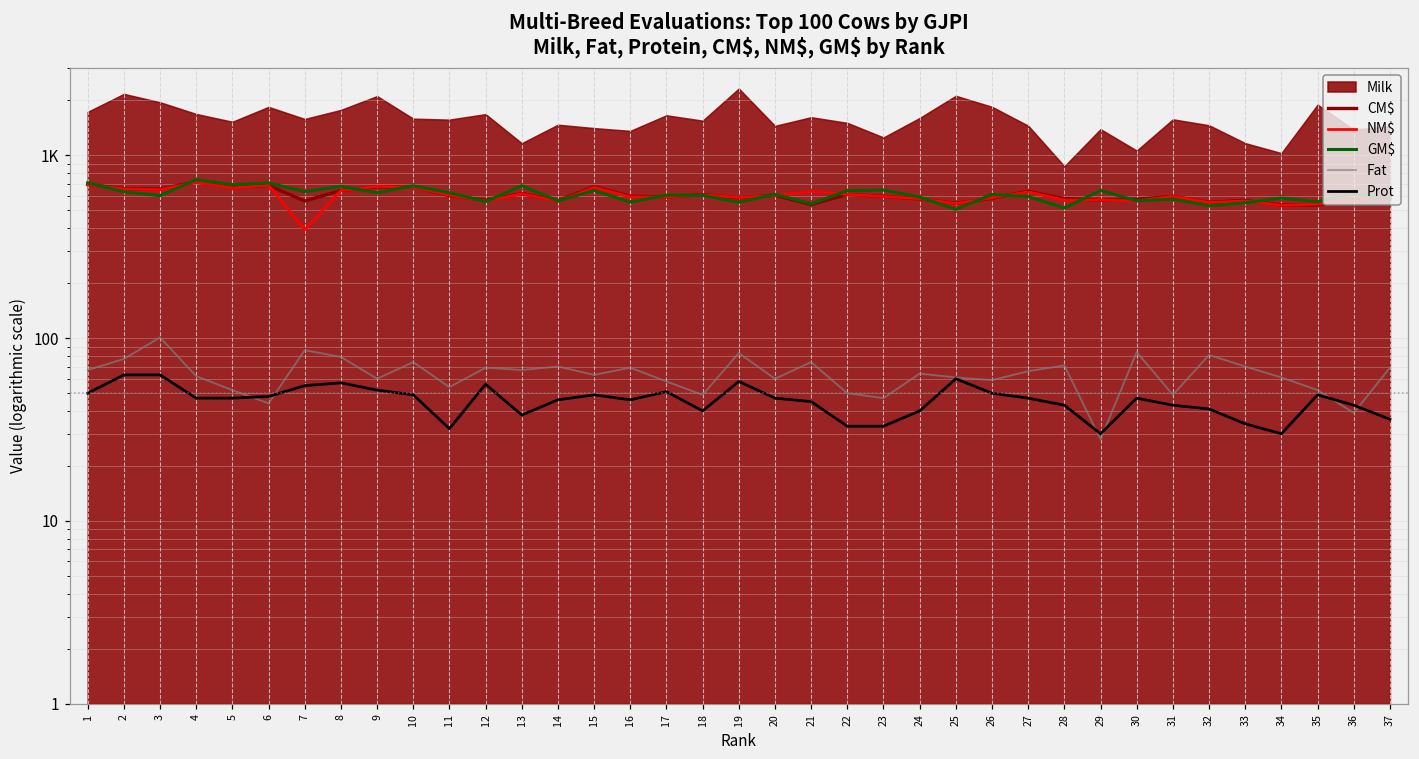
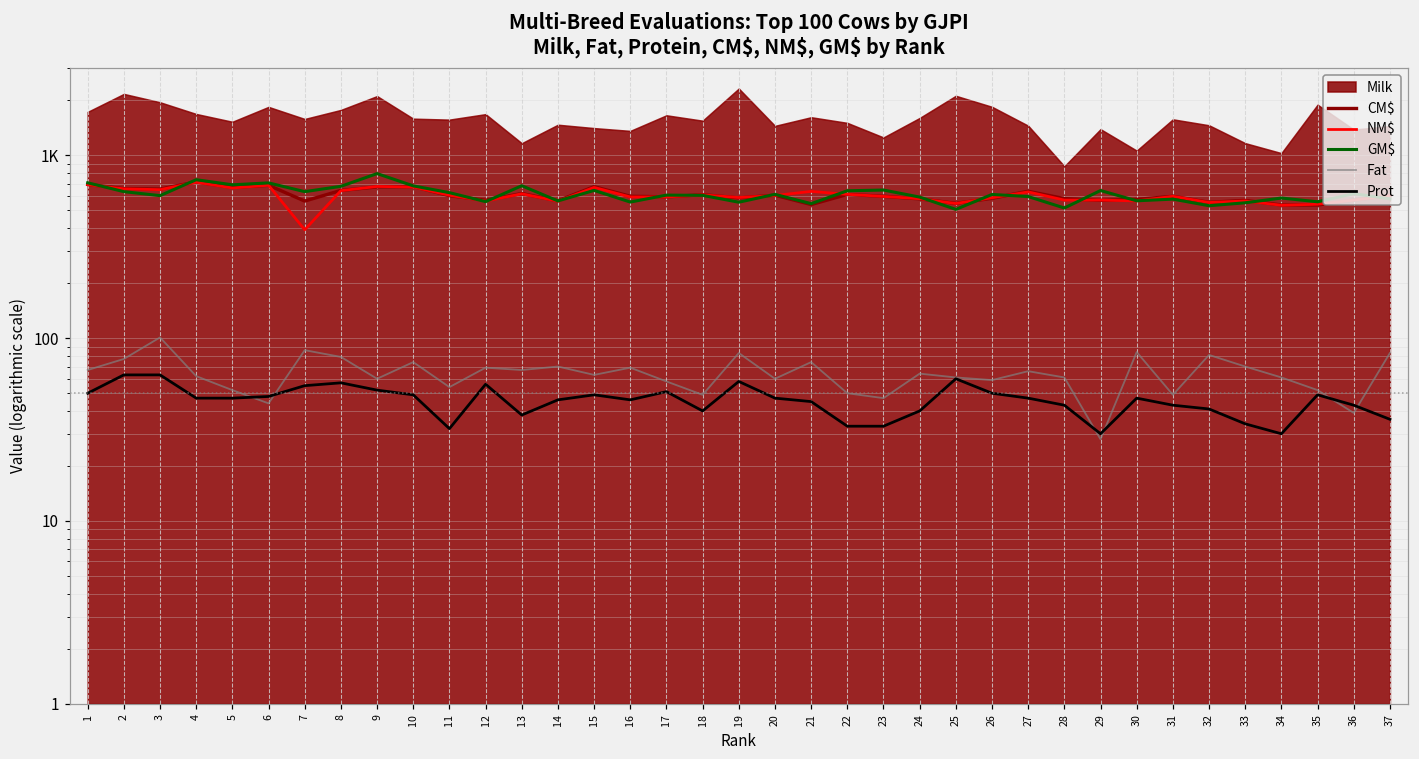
GM$, 9: 630 -> 800
Fat, 28: 71 -> 61
Fat, 37: 69 -> 80
